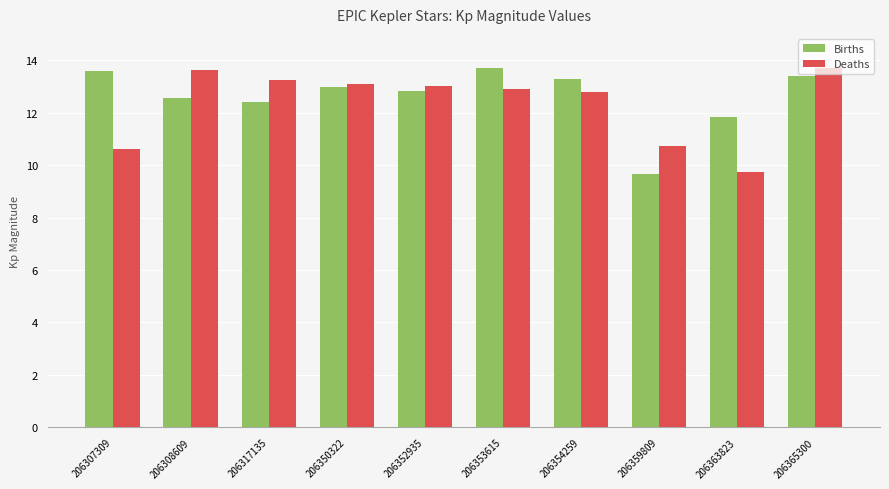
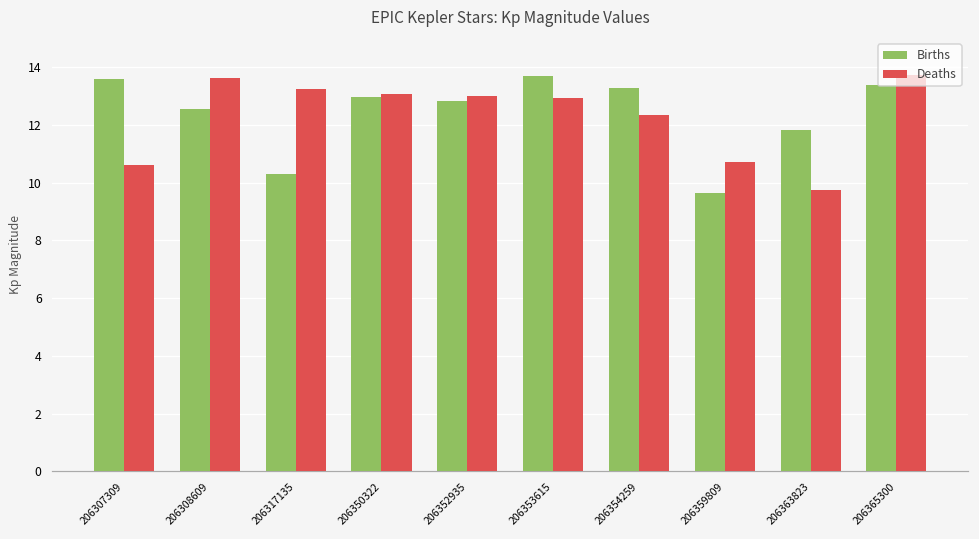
Births, 206317135: 12.4 -> 10.3
Deaths, 206354259: 12.8 -> 12.4
